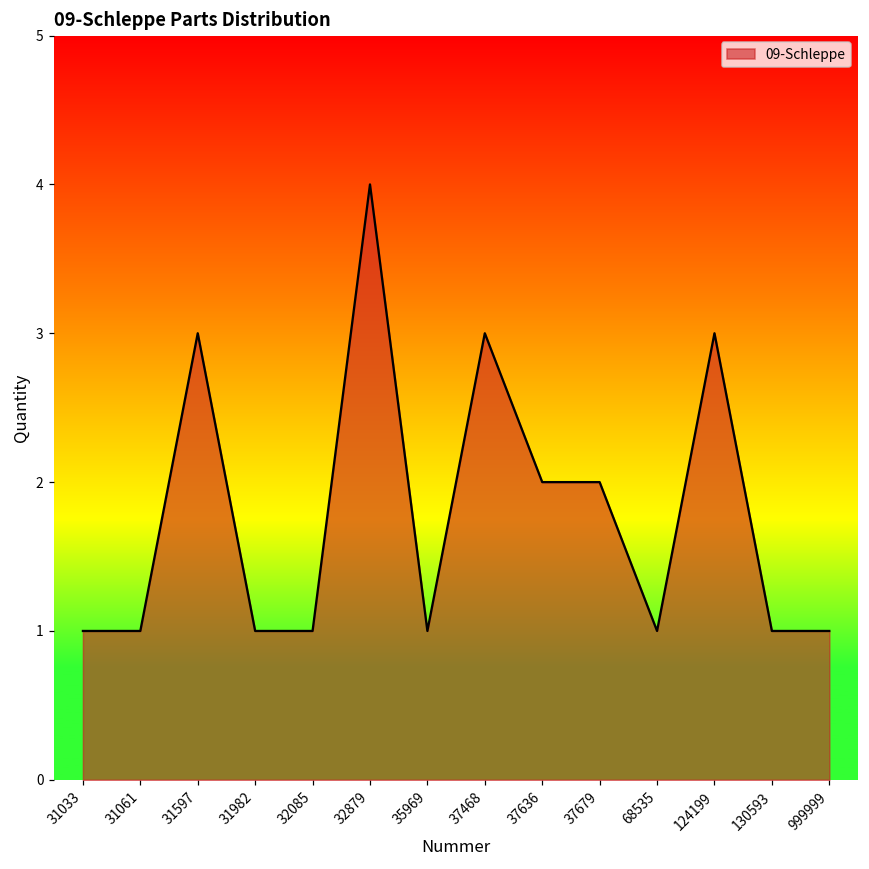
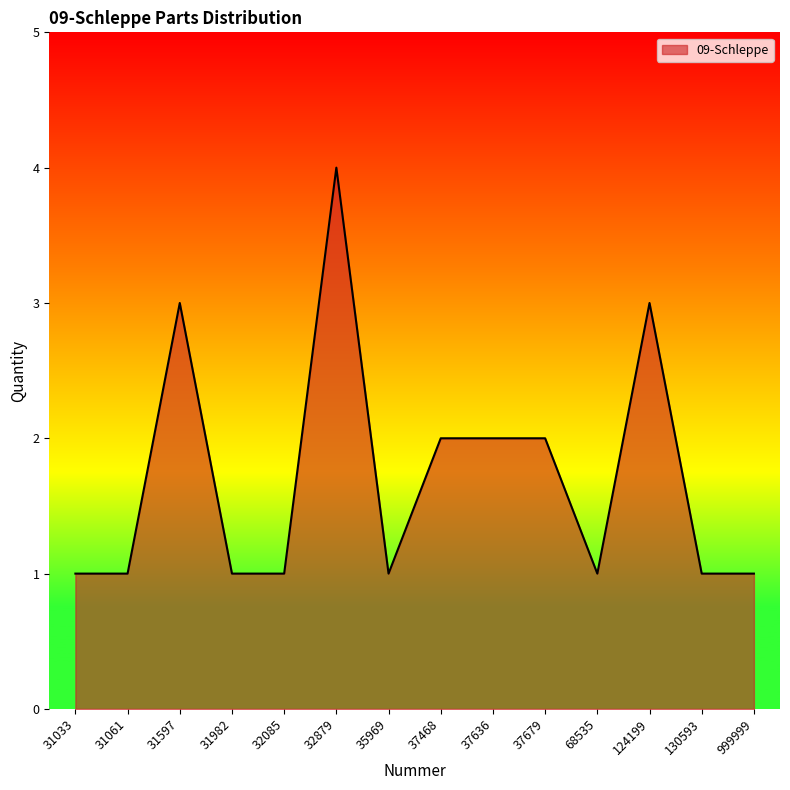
37468: 3 -> 2
